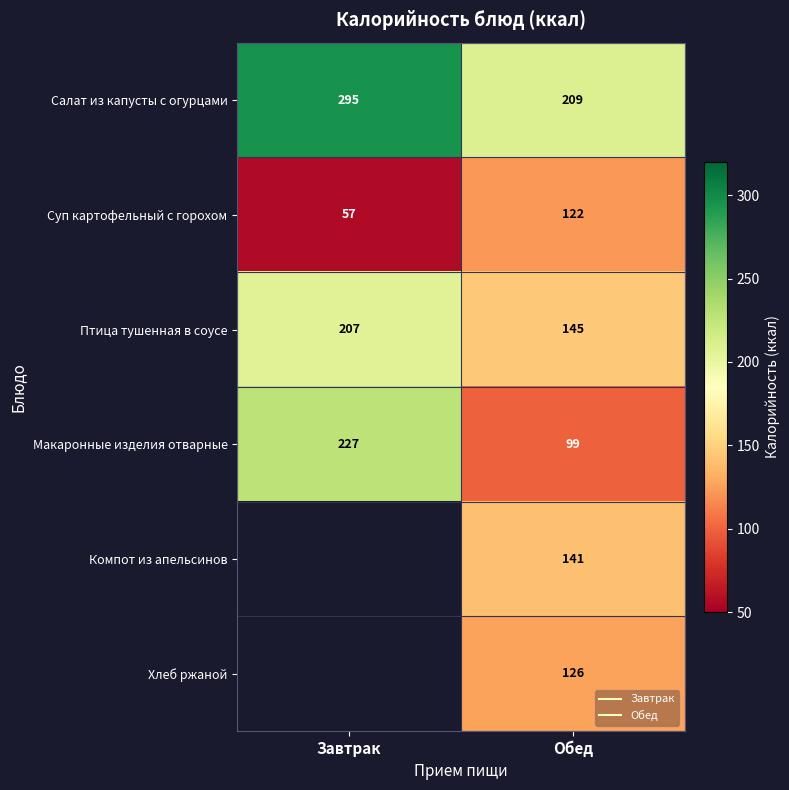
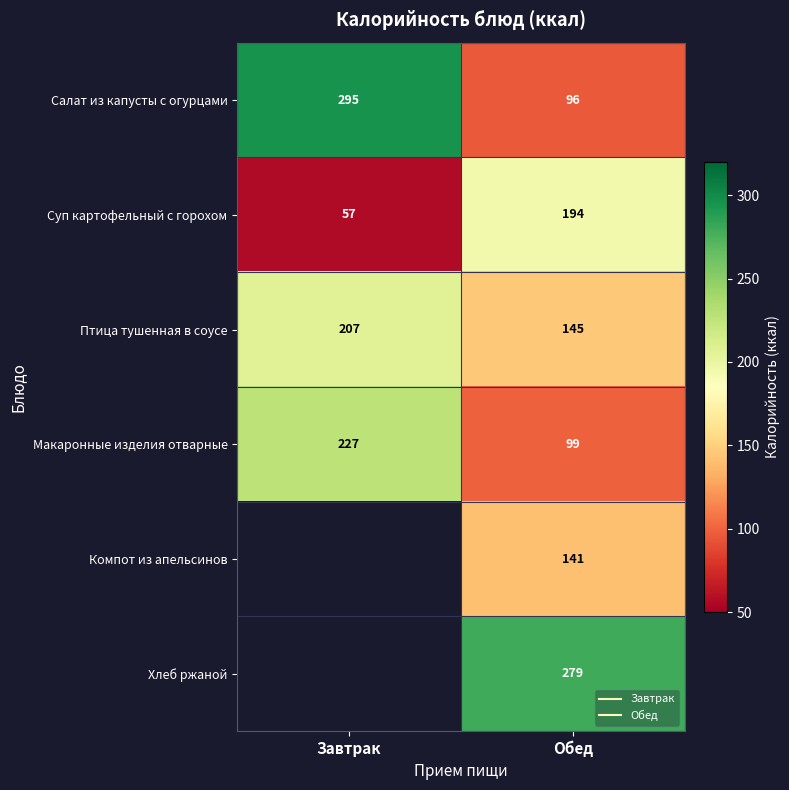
Салат из капусты с огурцами, Обед: 209 -> 96
Суп картофельный с горохом, Обед: 122 -> 194
Хлеб ржаной, Обед: 126 -> 279
